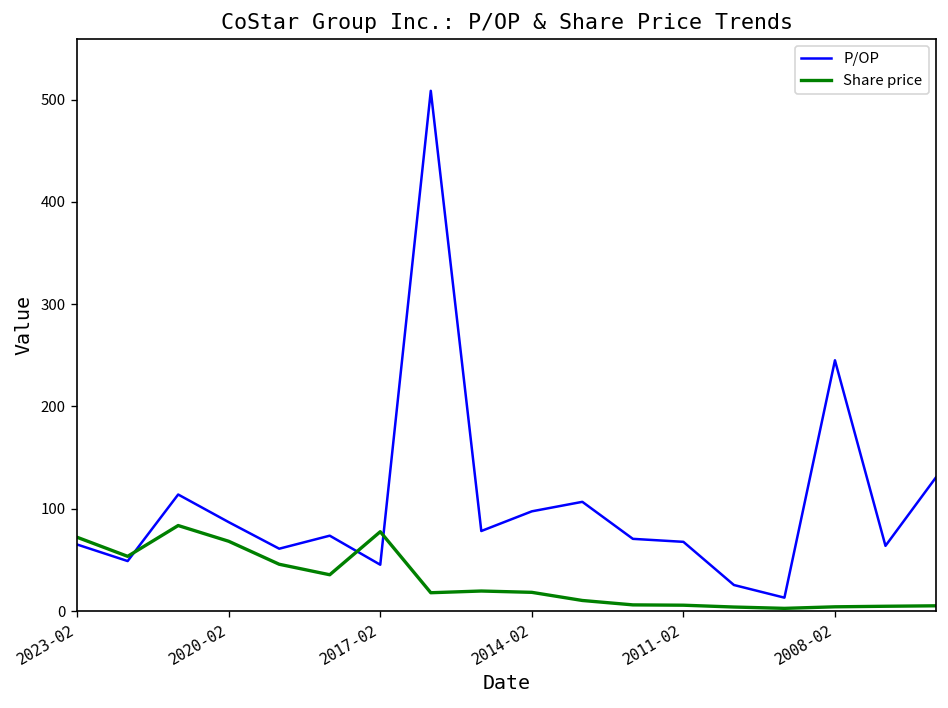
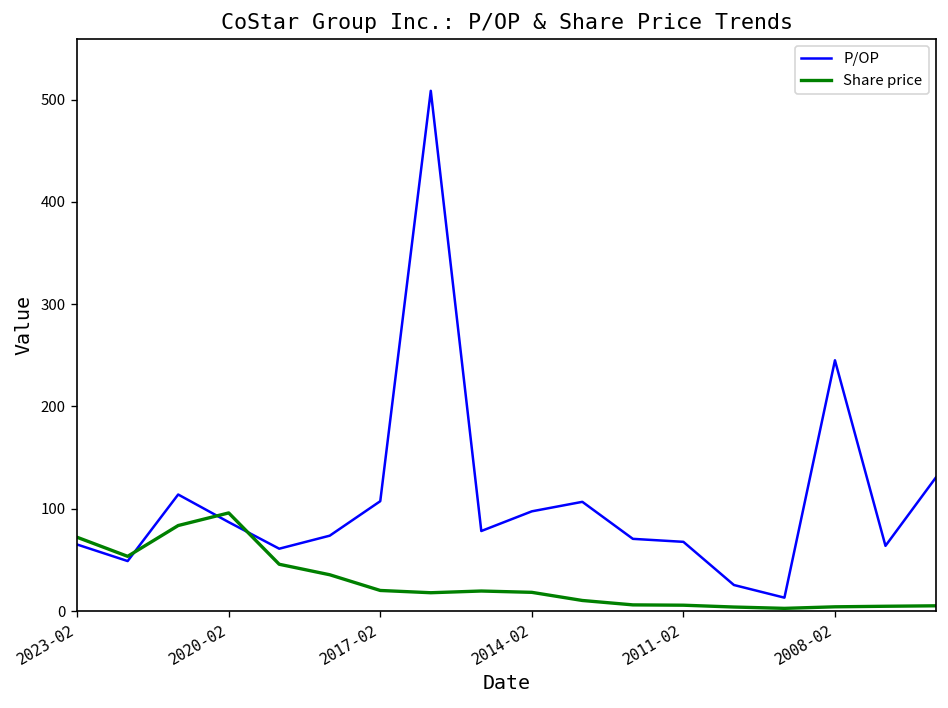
Share price, 2020-02: 70 -> 100
P/OP, 2017-02: 50 -> 110
Share price, 2017-02: 80 -> 20
